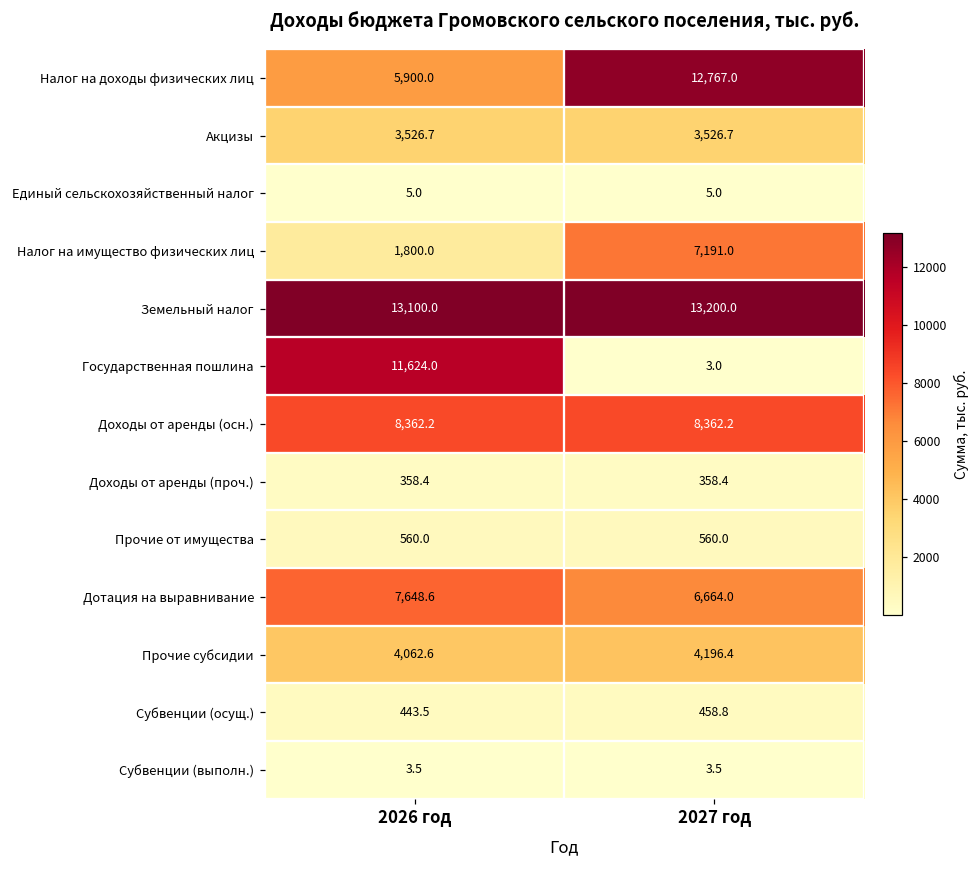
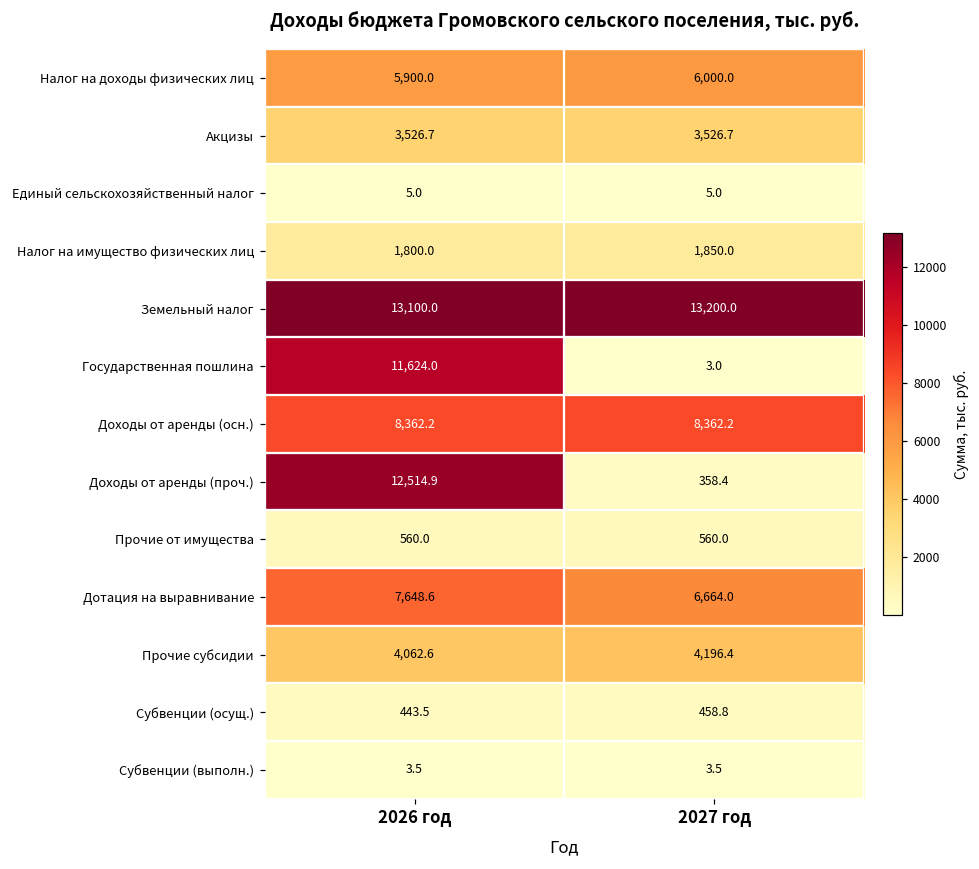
Налог на доходы физических лиц, 2027 год: 12,767.0 -> 6,000.0
Налог на имущество физических лиц, 2027 год: 7,191.0 -> 1,850.0
Доходы от аренды (проч.), 2026 год: 358.4 -> 12,514.9
